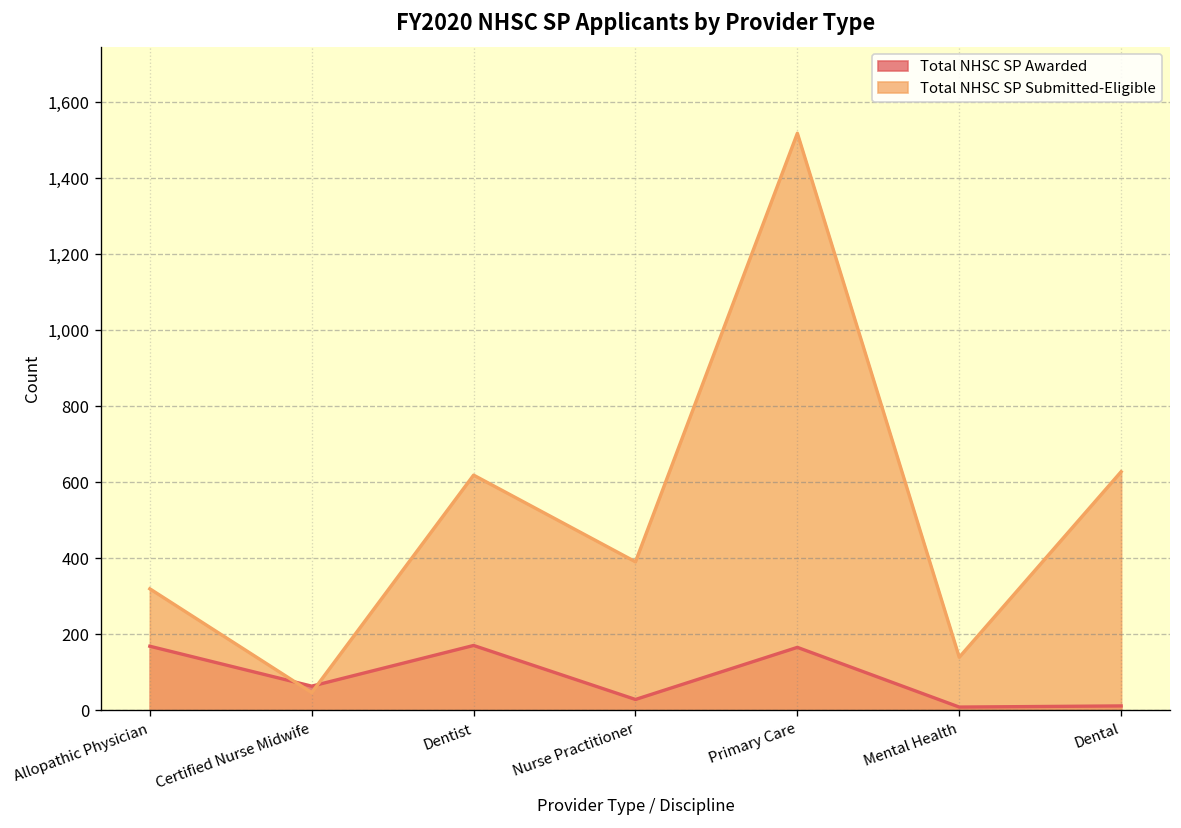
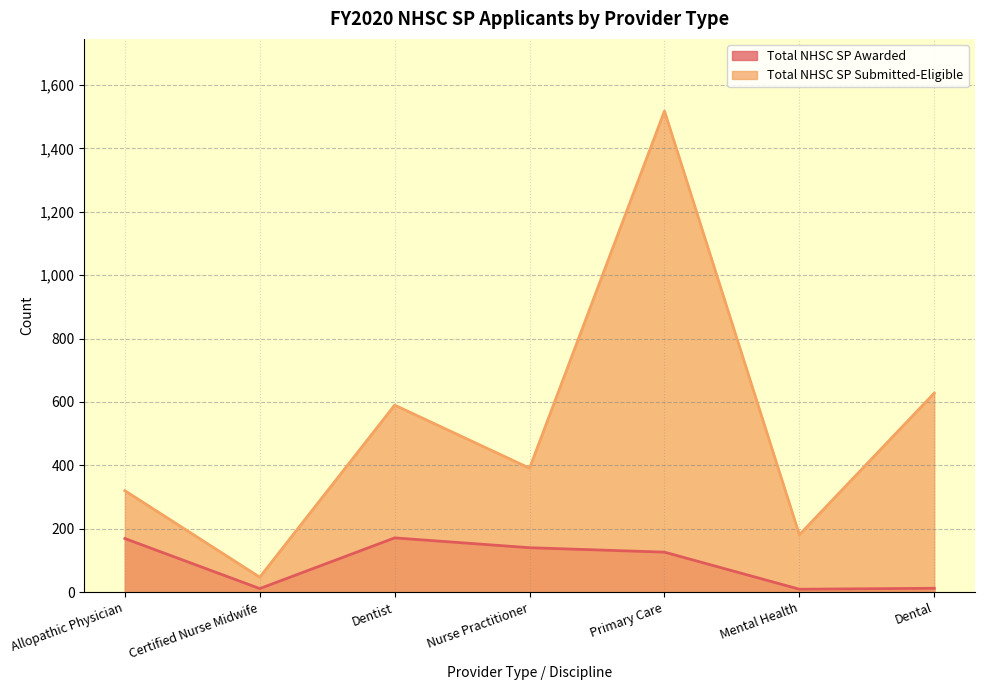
Total NHSC SP Awarded, Certified Nurse Midwife: 60 -> 10
Total NHSC SP Submitted-Eligible, Dentist: 620 -> 590
Total NHSC SP Awarded, Nurse Practitioner: 30 -> 140
Total NHSC SP Awarded, Primary Care: 170 -> 130
Total NHSC SP Submitted-Eligible, Mental Health: 140 -> 180
